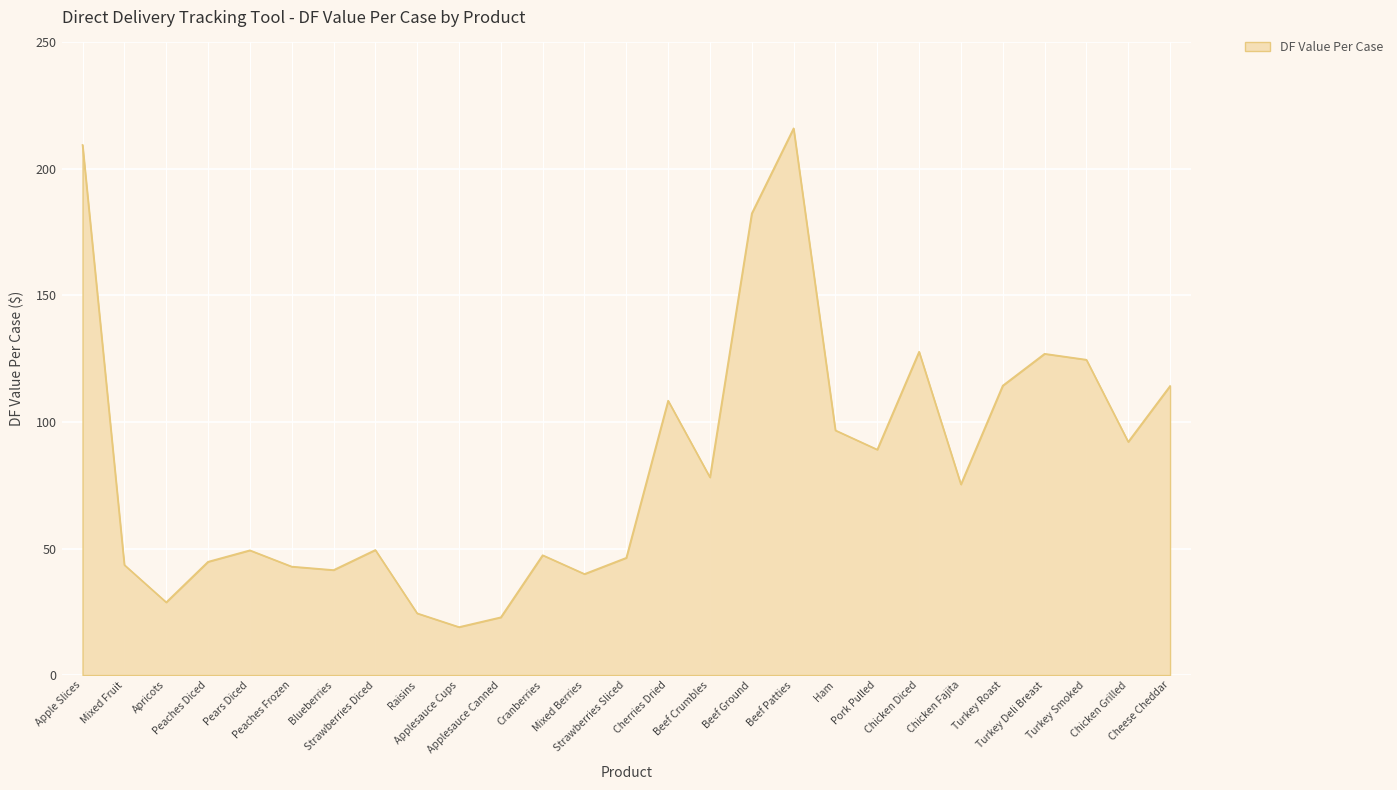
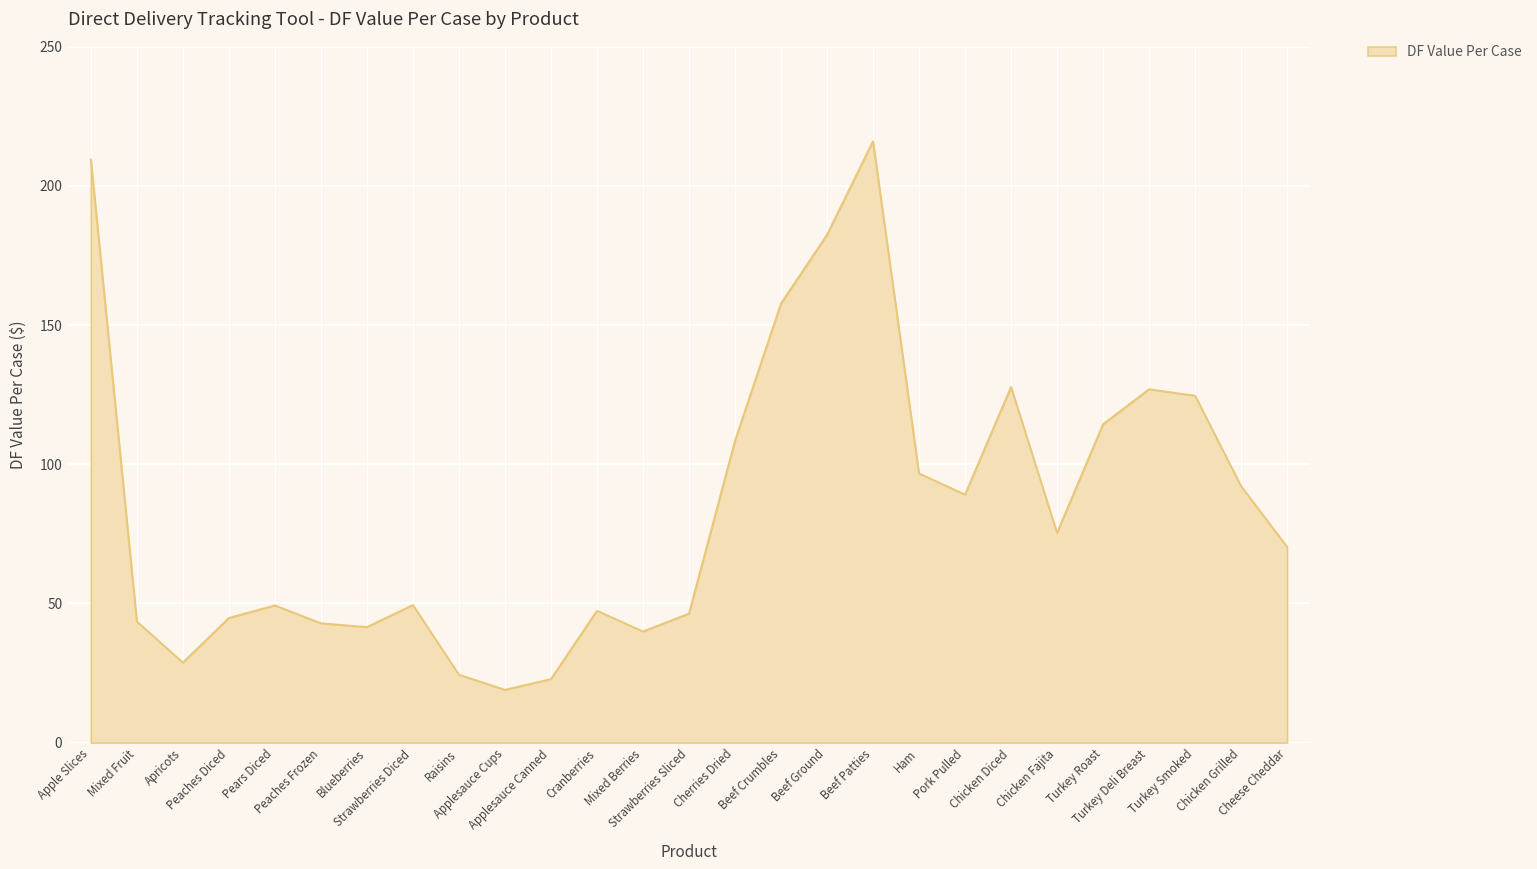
Beef Crumbles: 78 -> 158
Cheese Cheddar: 114 -> 70
